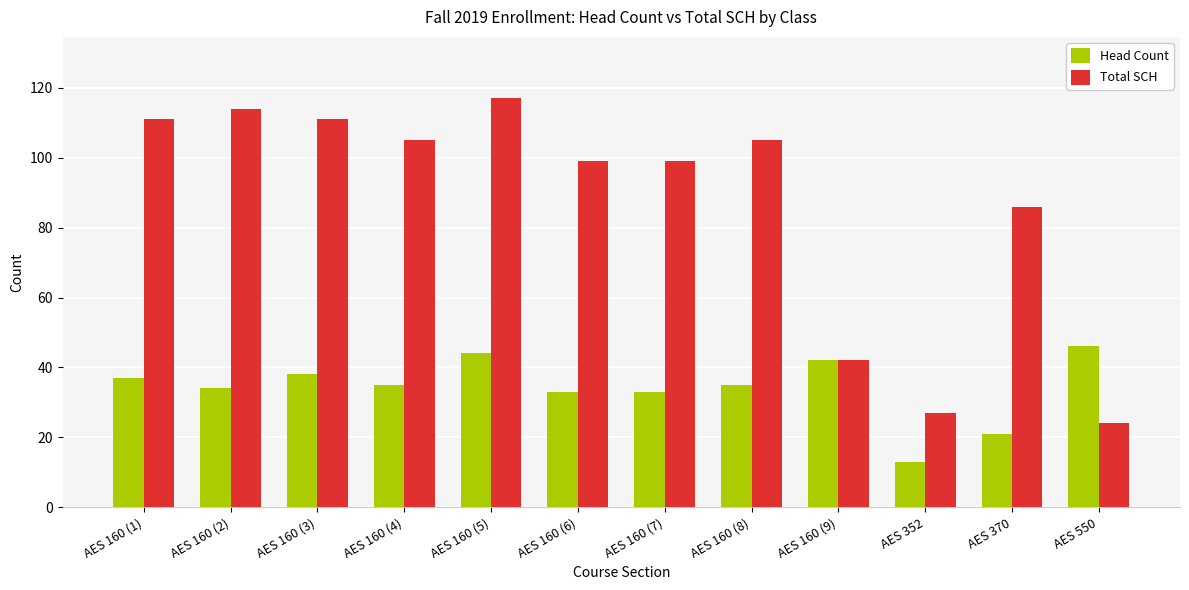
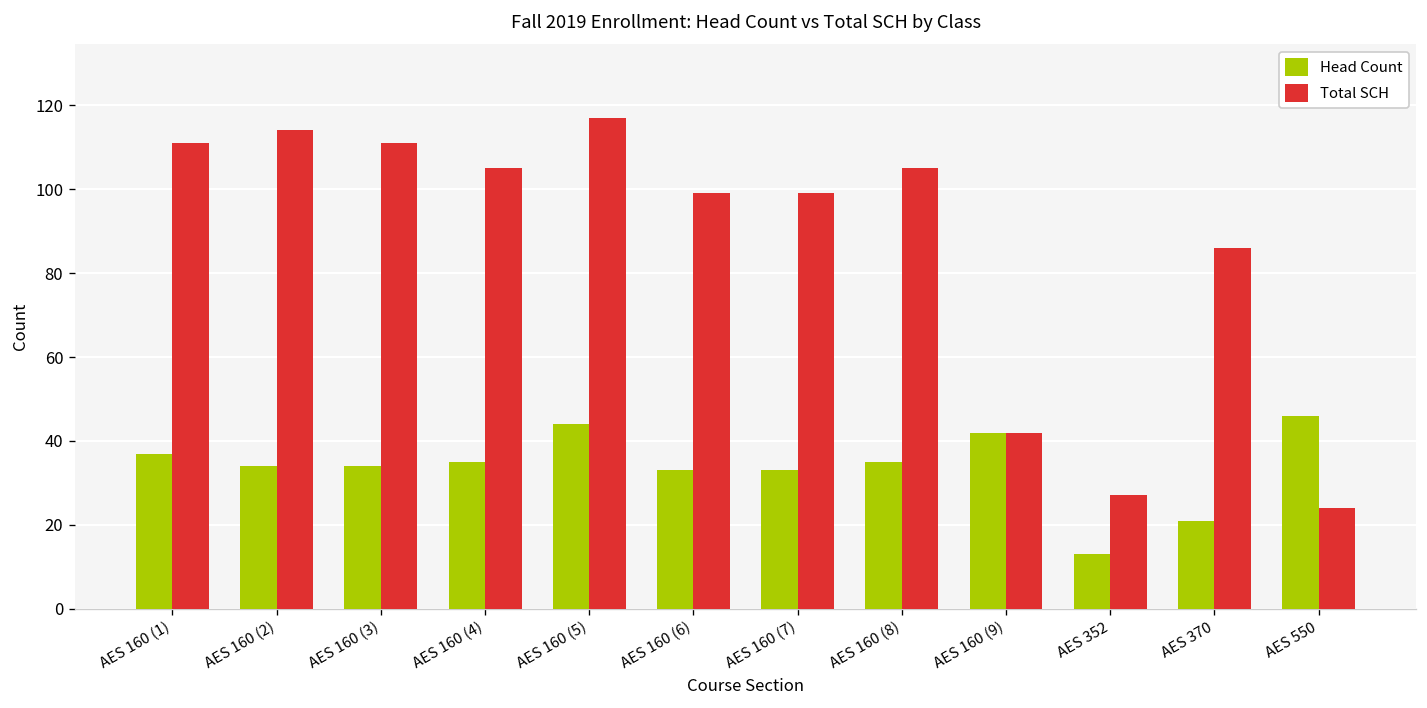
Head Count, AES 160 (3): 38 -> 34
